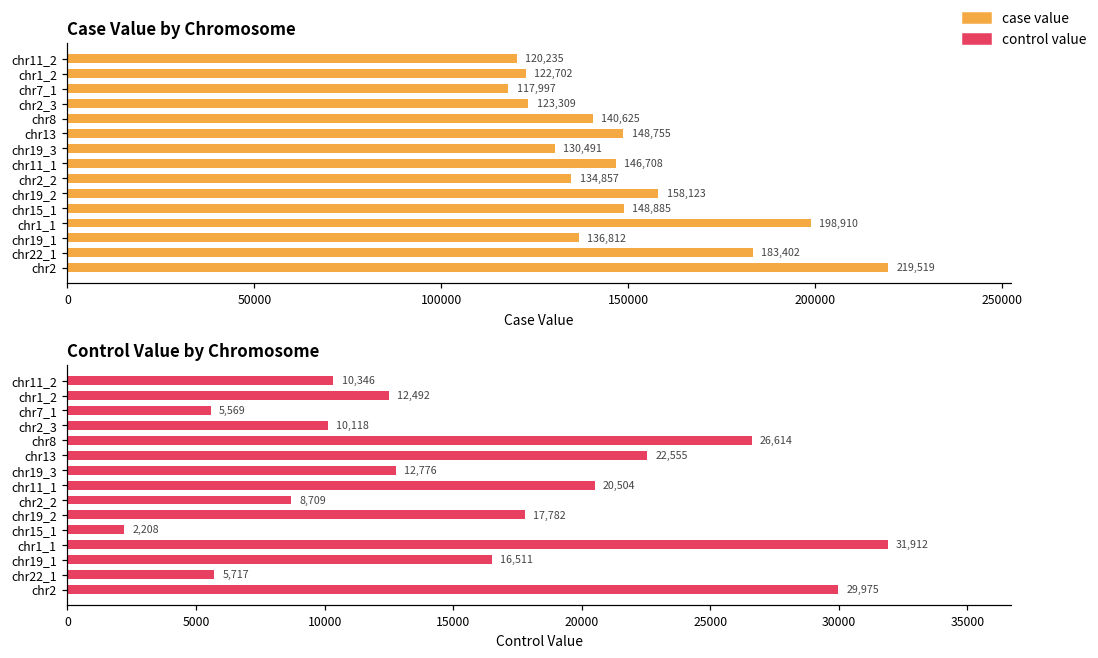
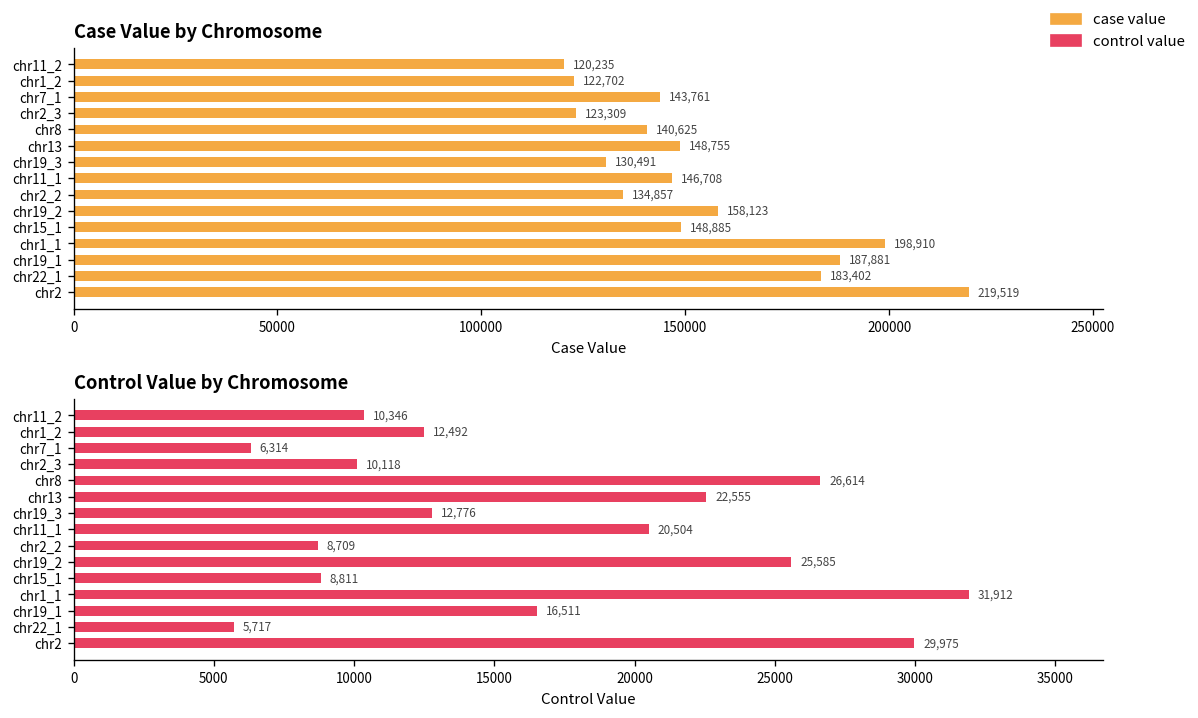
Case Value by Chromosome, chr7_1: 117,997 -> 143,761
Case Value by Chromosome, chr19_1: 136,812 -> 187,881
Control Value by Chromosome, chr7_1: 5,569 -> 6,314
Control Value by Chromosome, chr19_2: 17,782 -> 25,585
Control Value by Chromosome, chr15_1: 2,208 -> 8,811
